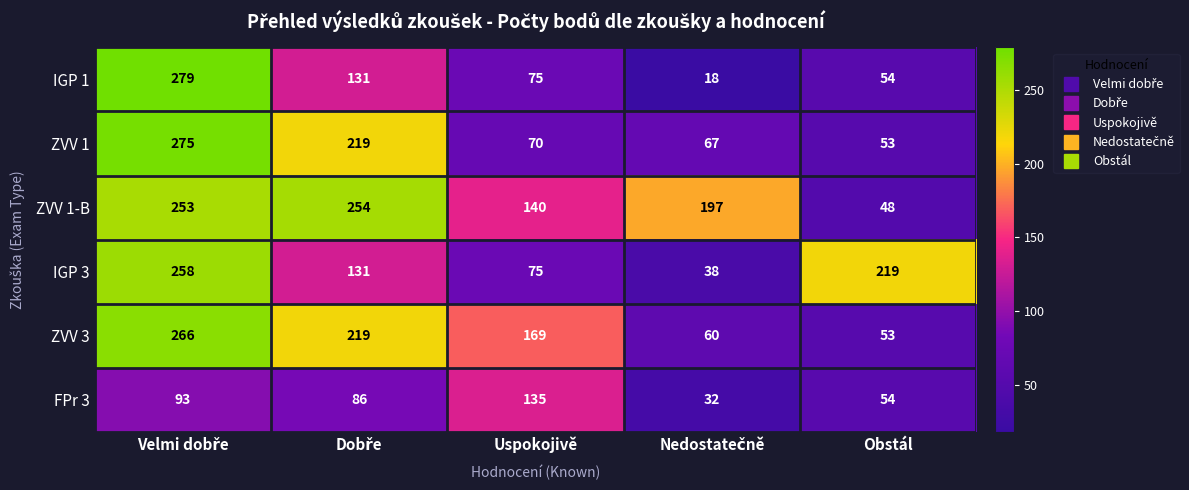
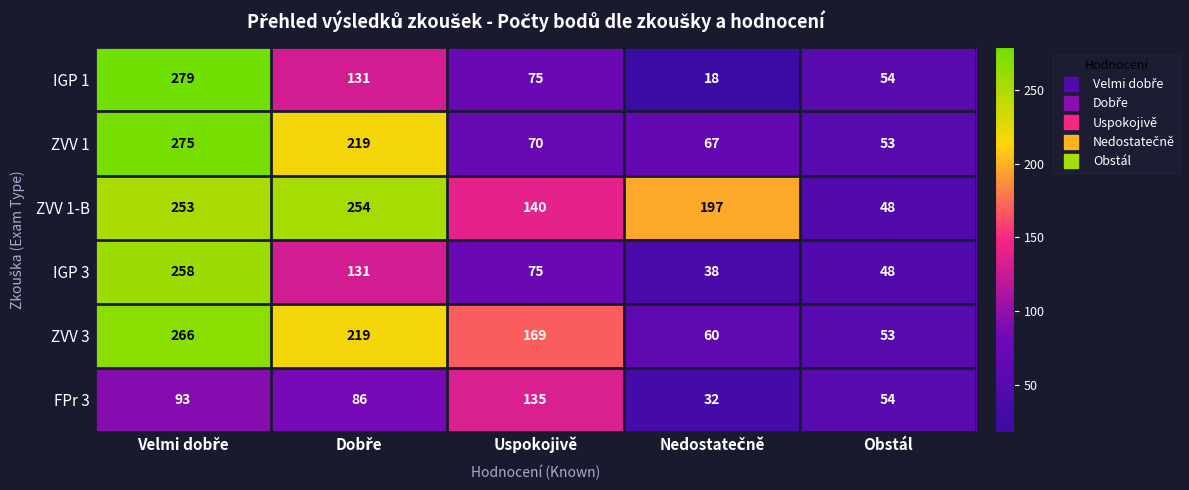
IGP 3, Obstál: 219 -> 48
